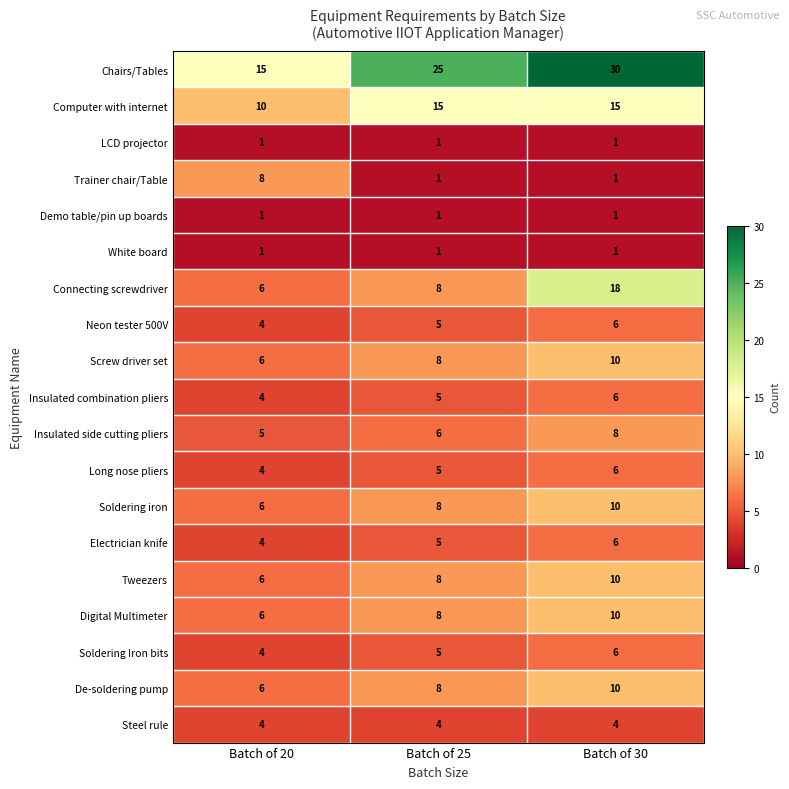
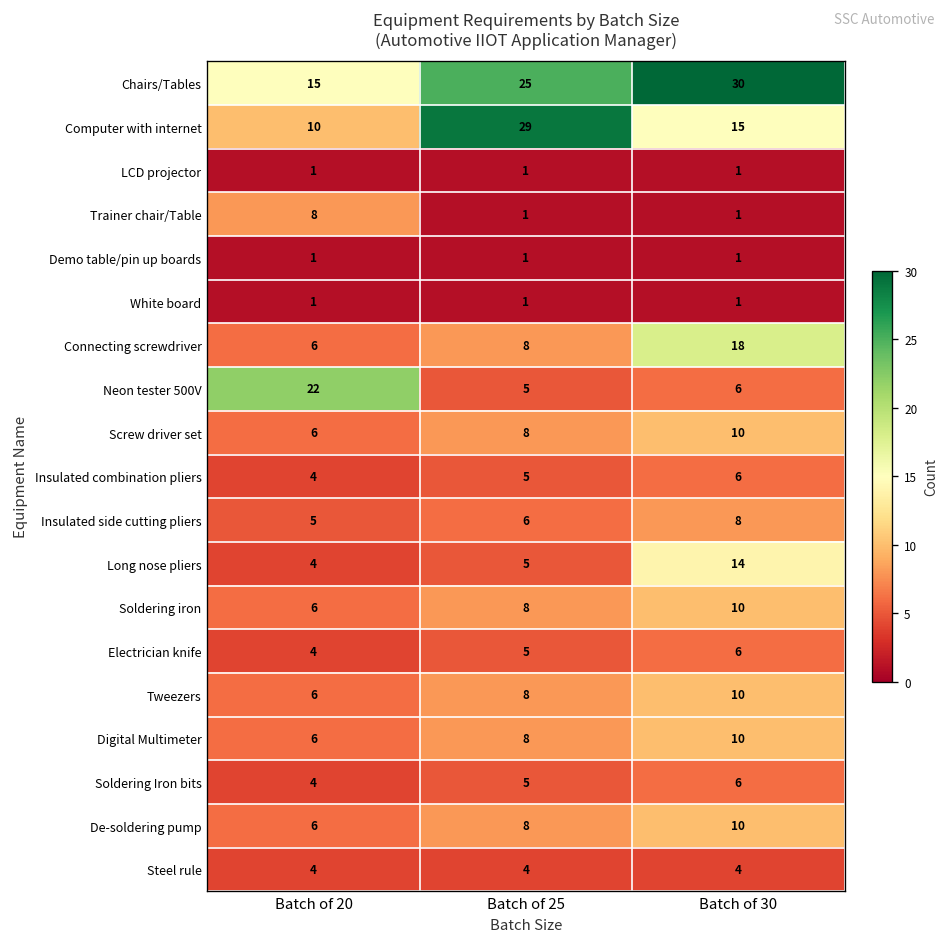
Computer with internet, Batch of 25: 15 -> 29
Neon tester 500V, Batch of 20: 4 -> 22
Long nose pliers, Batch of 30: 6 -> 14
